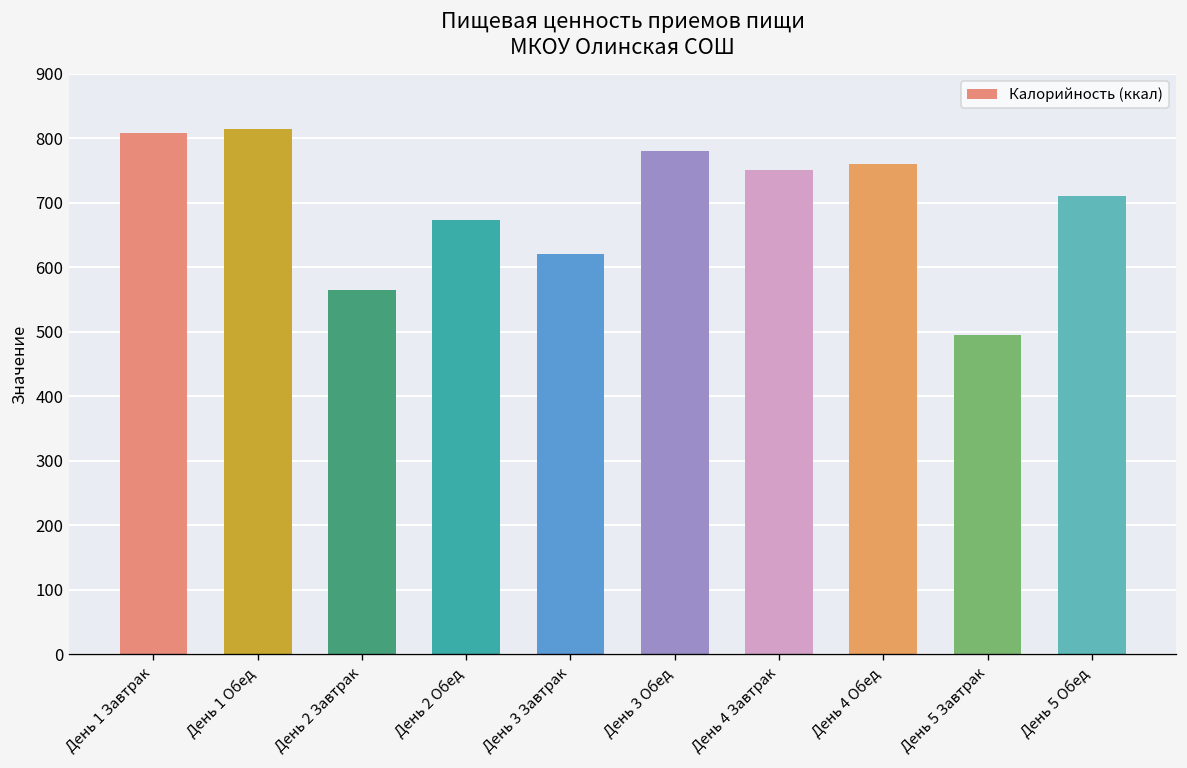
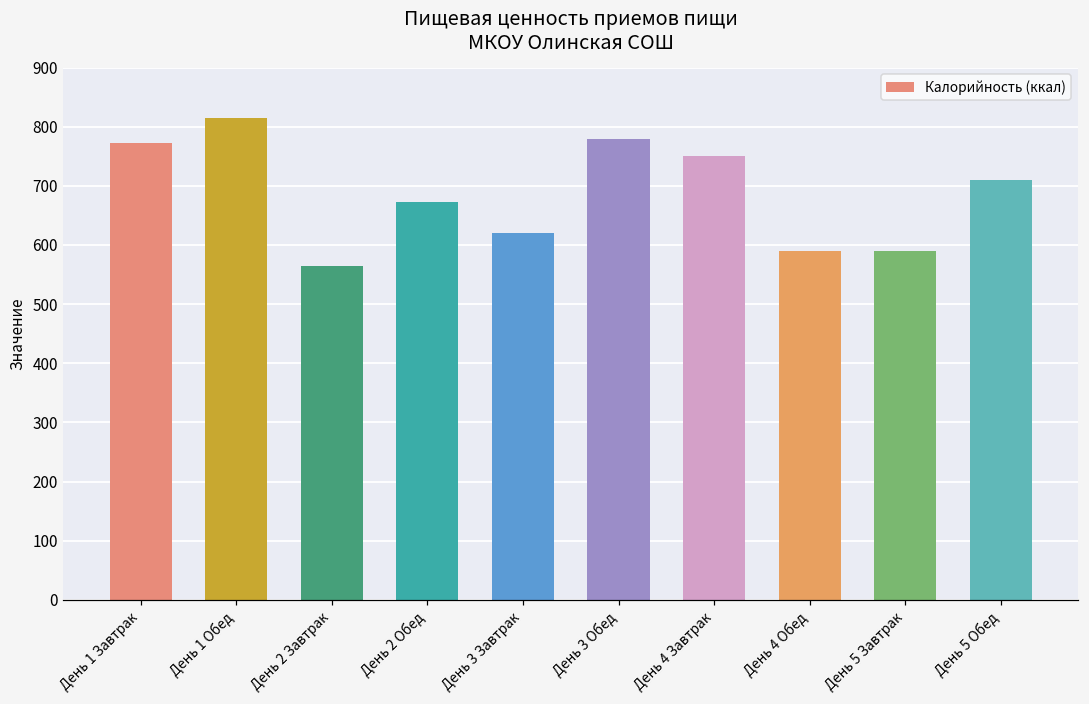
День 1 Завтрак: 810 -> 770
День 4 Обед: 760 -> 590
День 5 Завтрак: 500 -> 590
